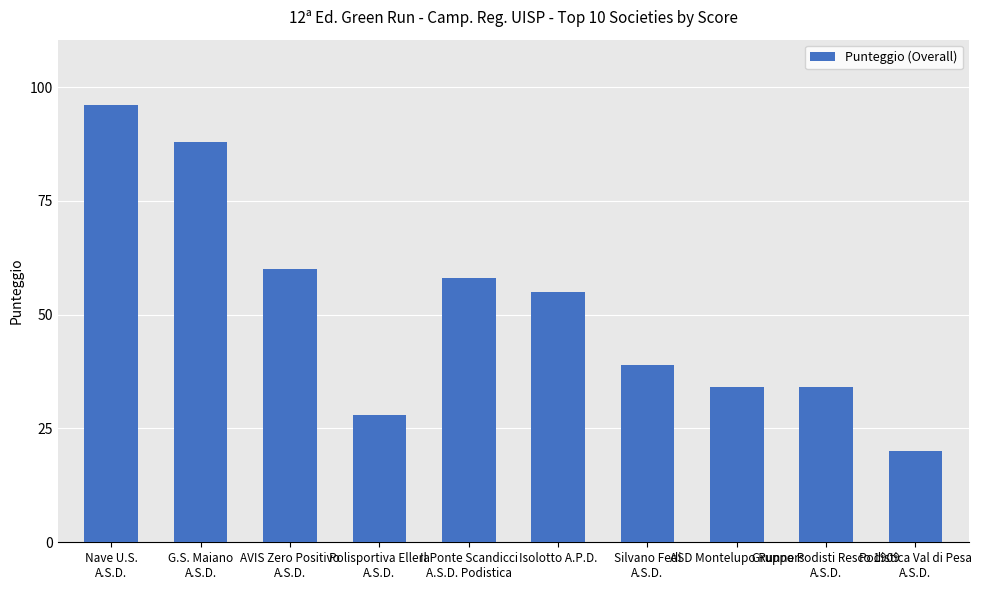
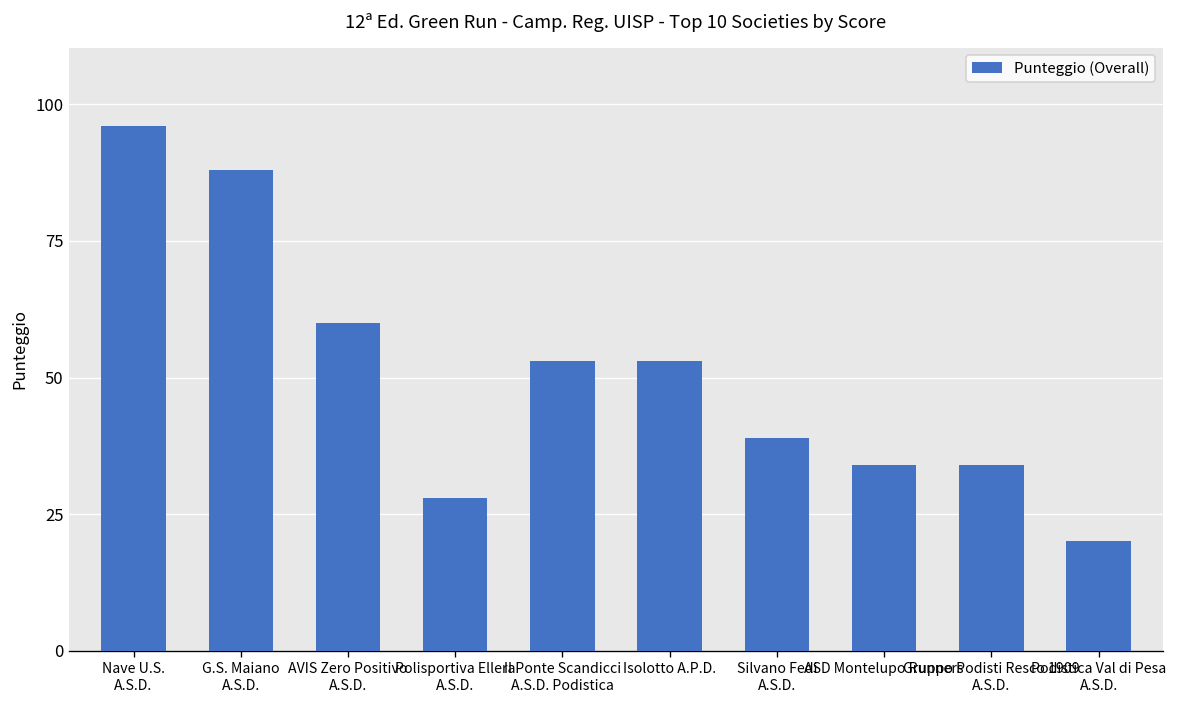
Il Ponte Scandicci A.S.D. Podistica: 58 -> 53
Isolotto A.P.D.: 55 -> 53
